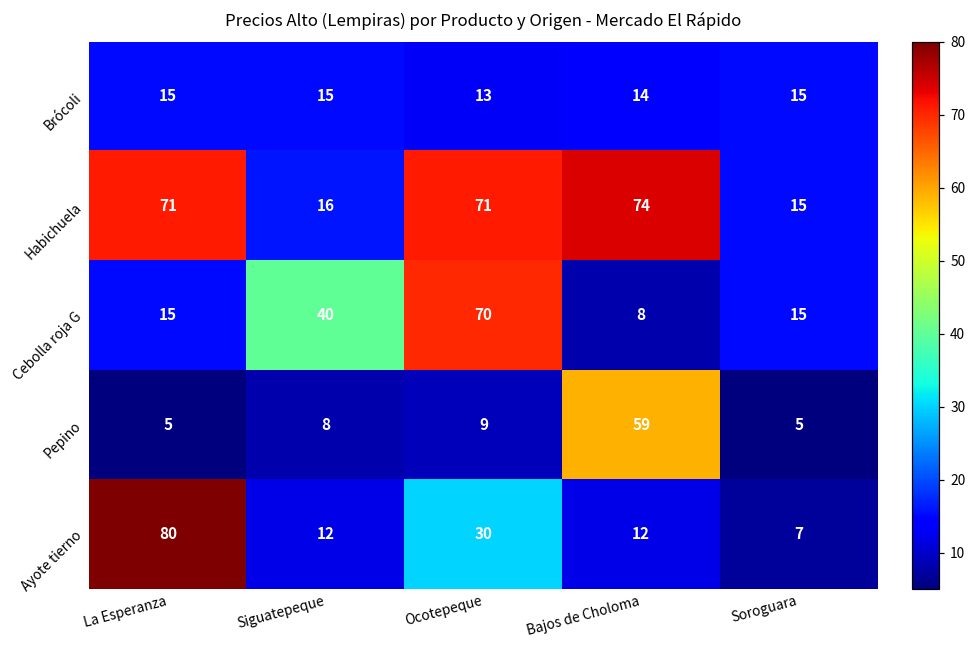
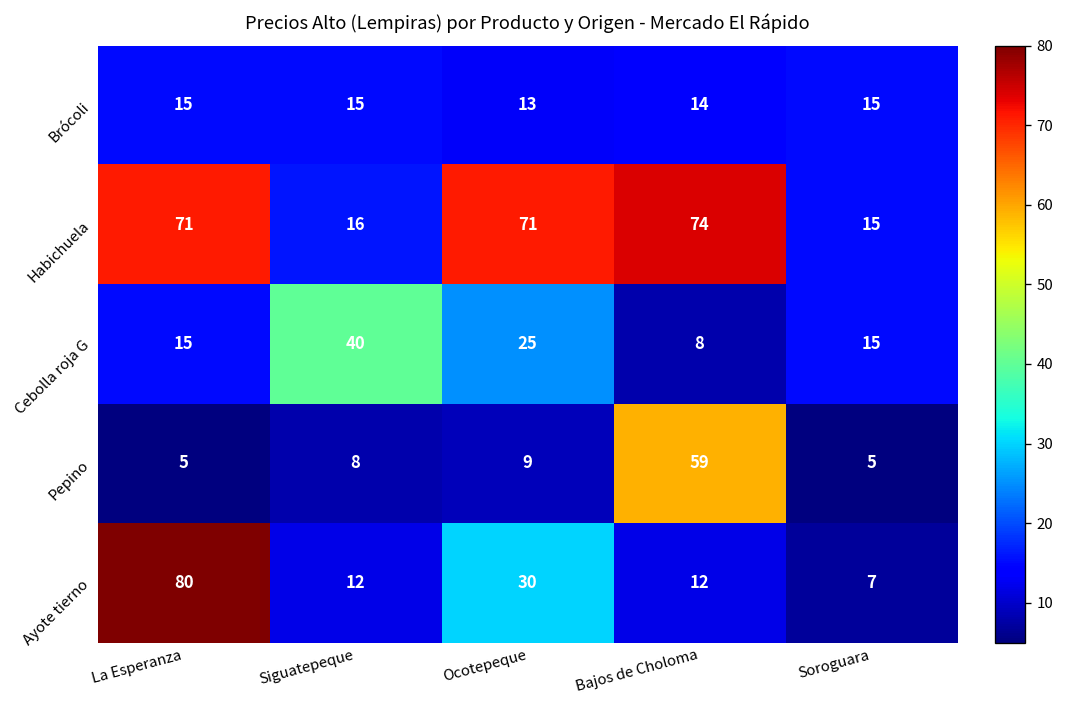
Cebolla roja G, Ocotepeque: 70 -> 25
